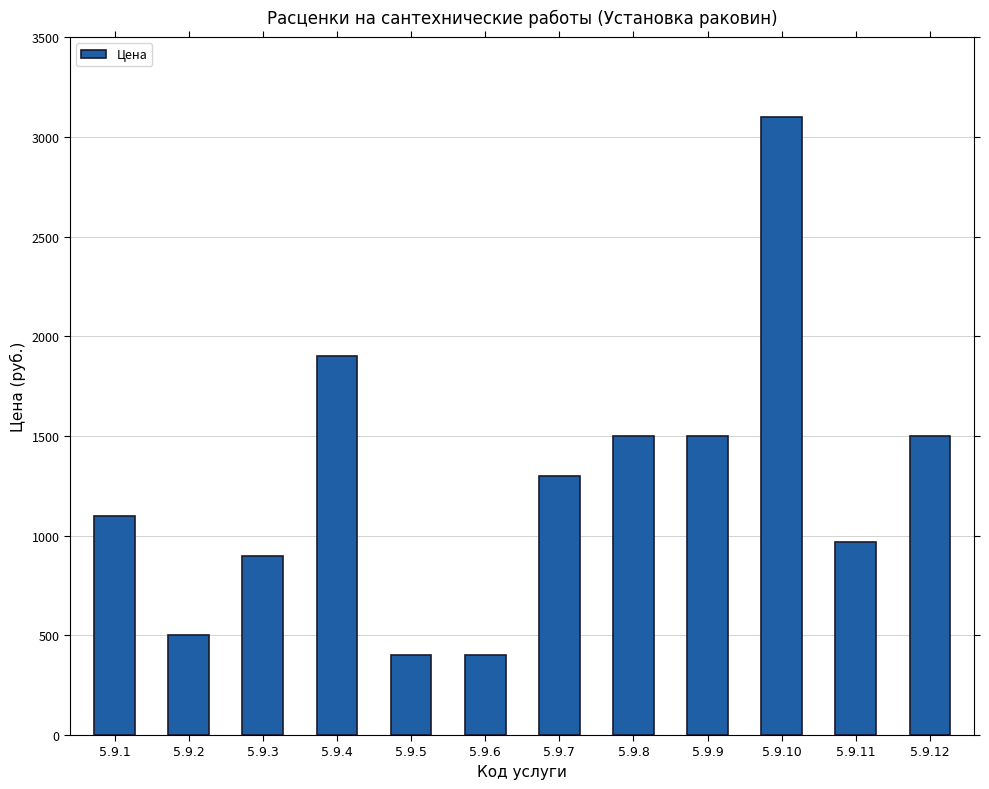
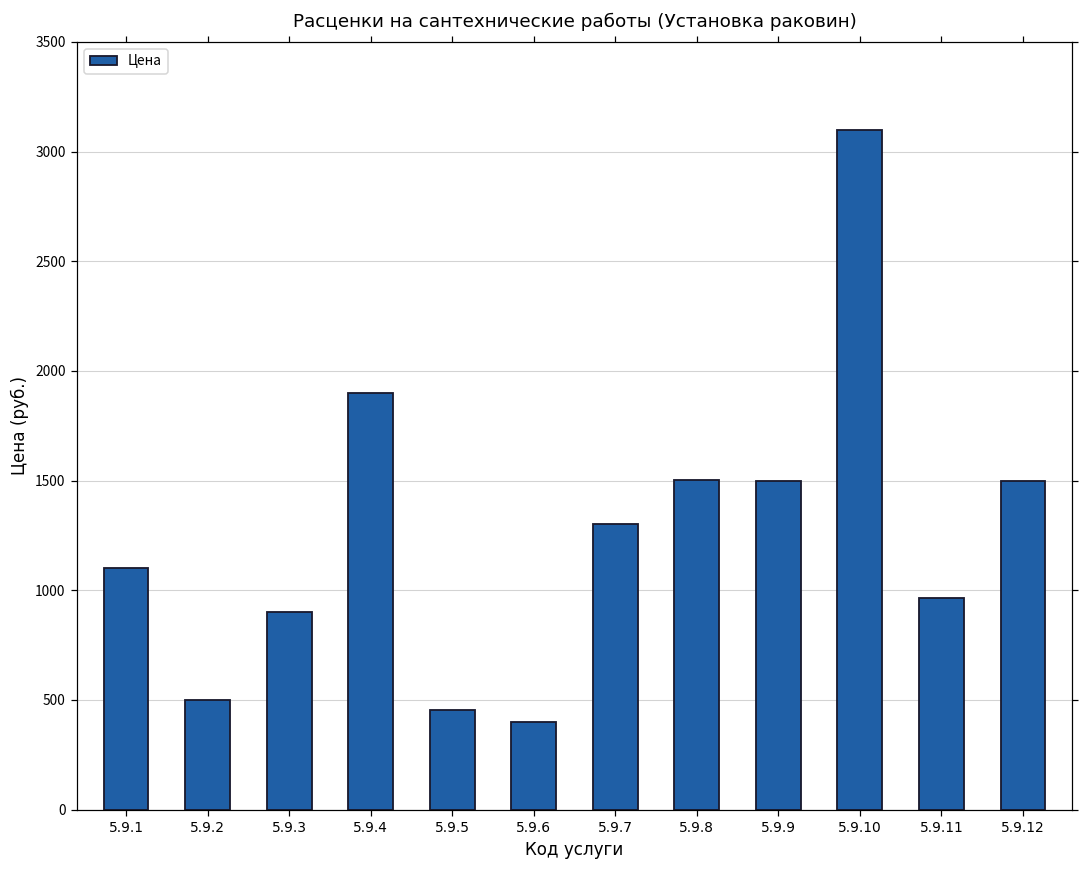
5.9.5: 400 -> 450
